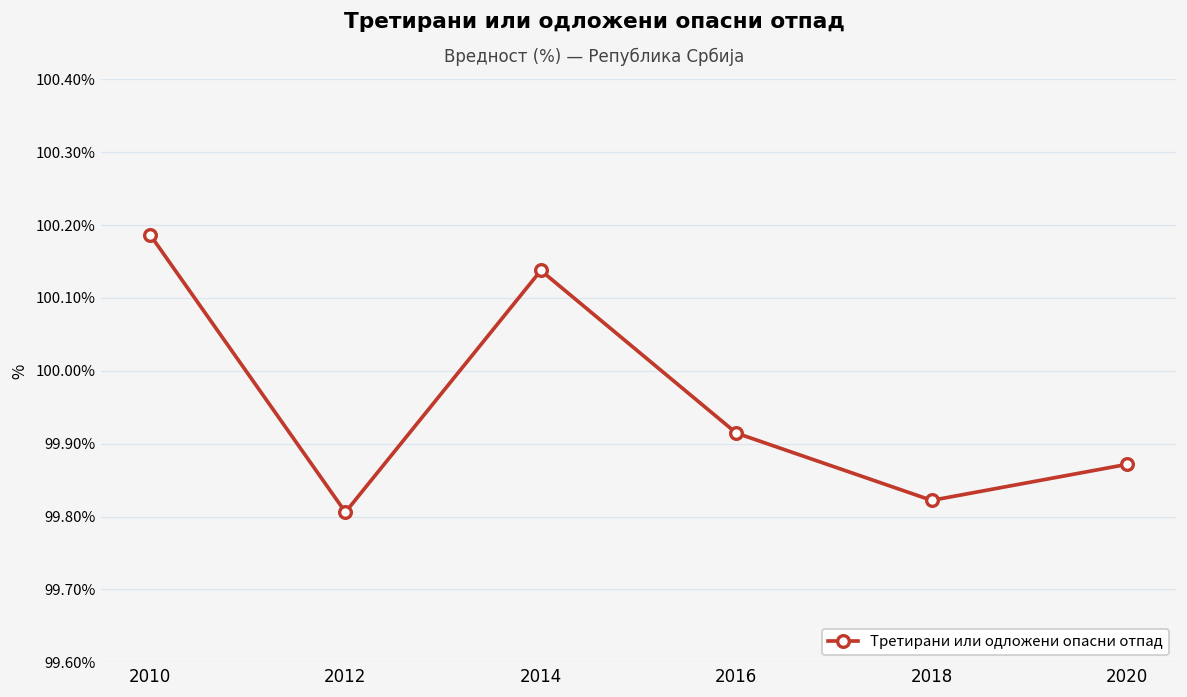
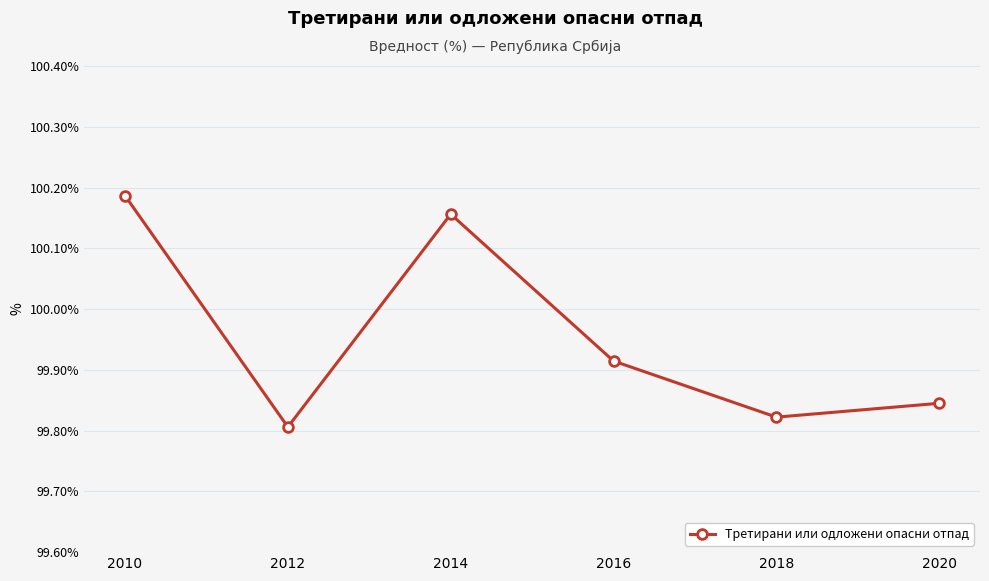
2014: 100.14% -> 100.16%
2020: 99.87% -> 99.84%
